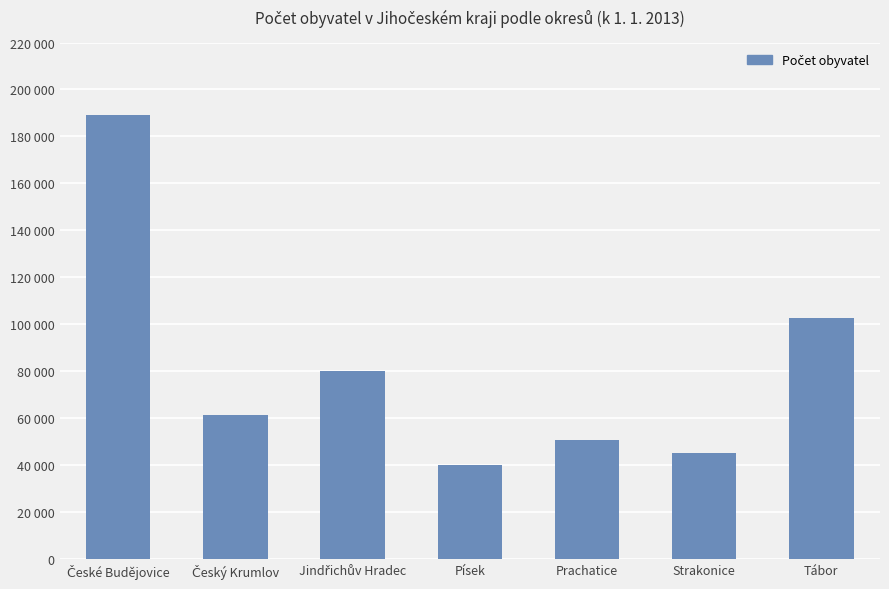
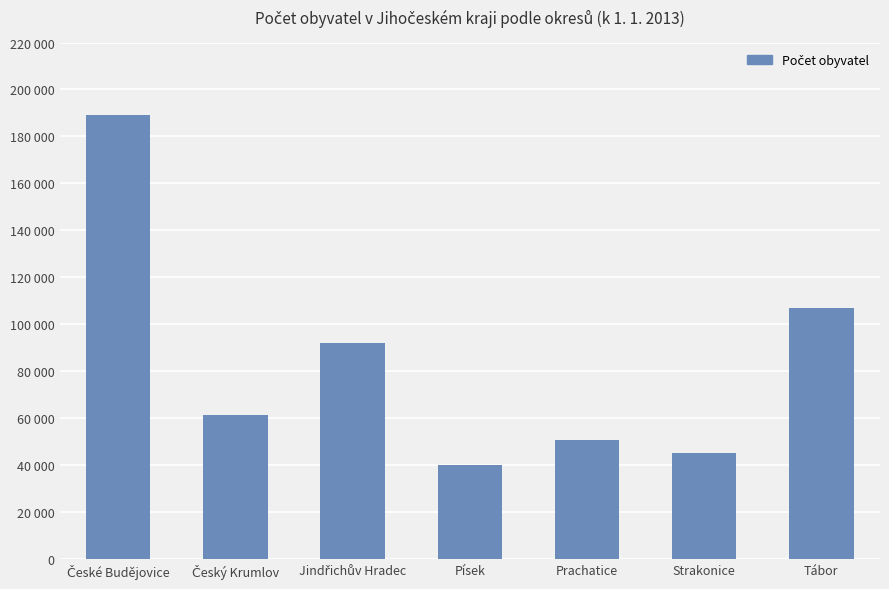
Jindřichův Hradec: 80000 -> 92000
Tábor: 103000 -> 107000
